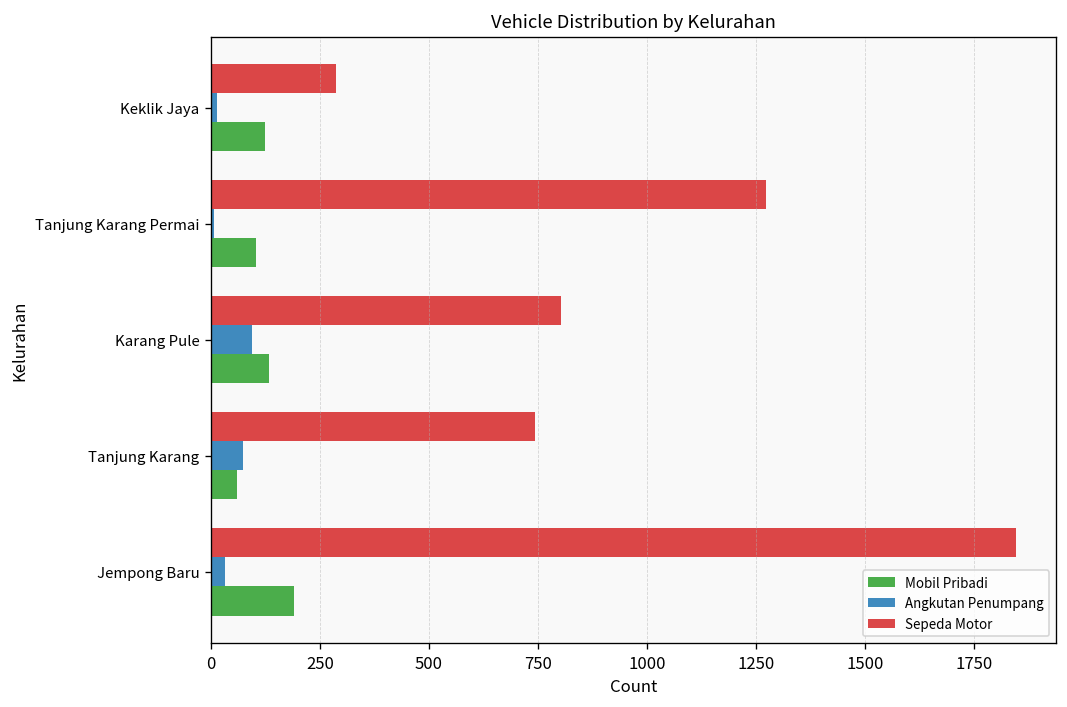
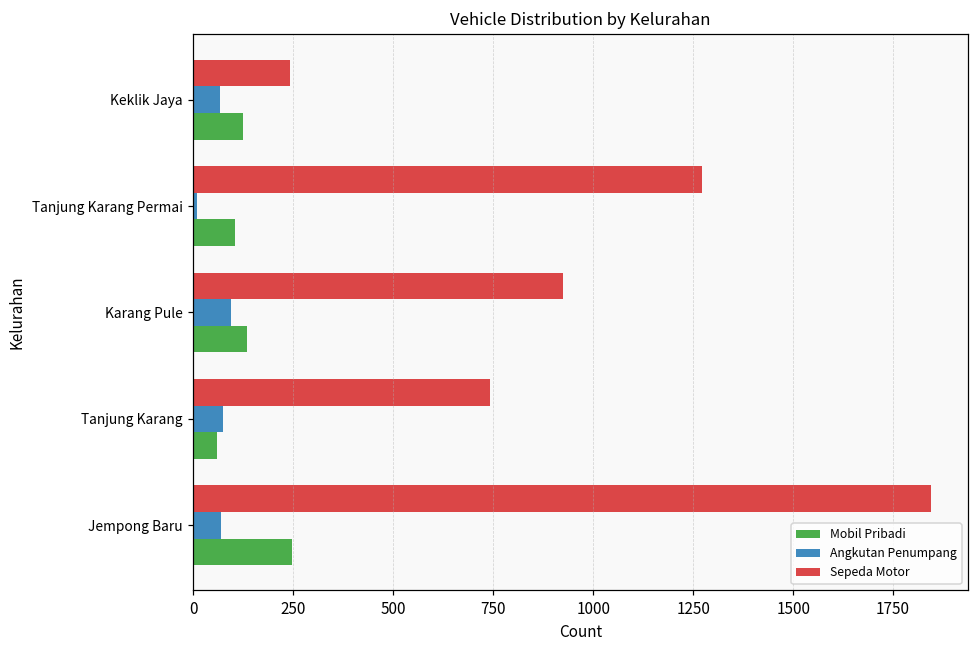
Sepeda Motor, Keklik Jaya: 290 -> 240
Angkutan Penumpang, Keklik Jaya: 20 -> 70
Sepeda Motor, Karang Pule: 800 -> 920
Angkutan Penumpang, Jempong Baru: 30 -> 70
Mobil Pribadi, Jempong Baru: 190 -> 250
